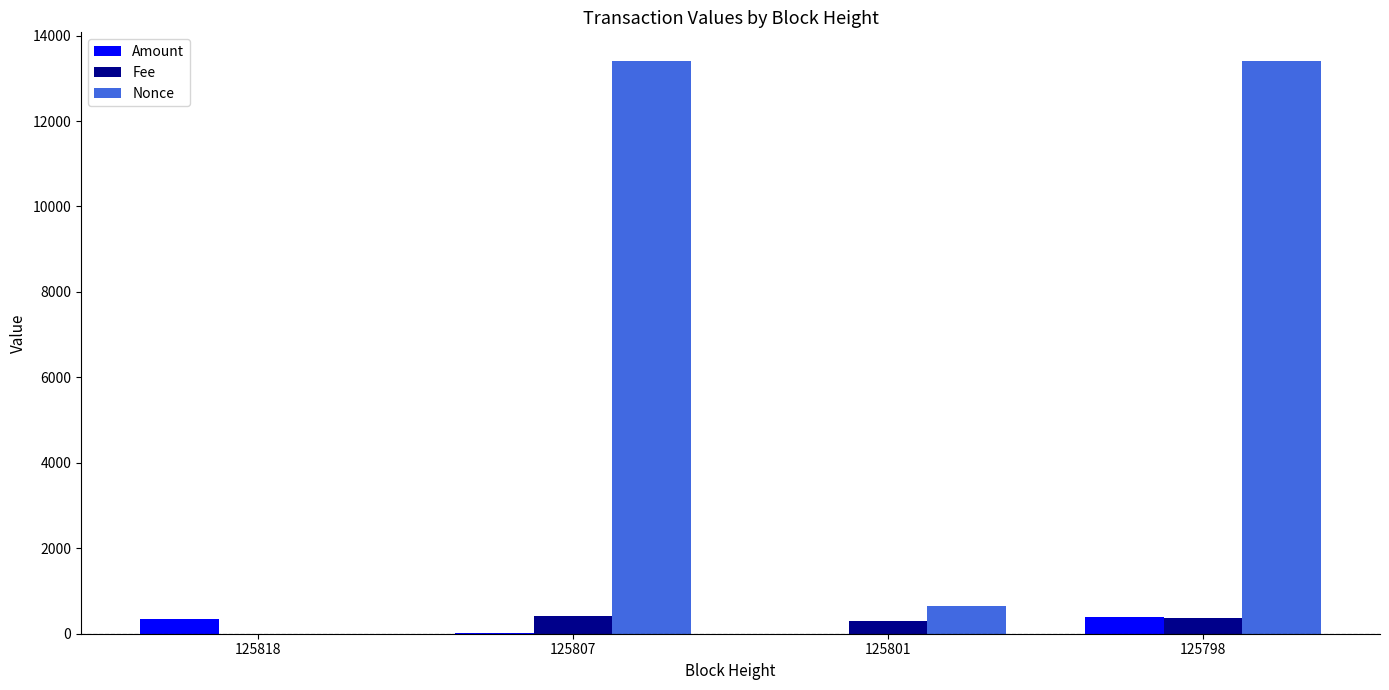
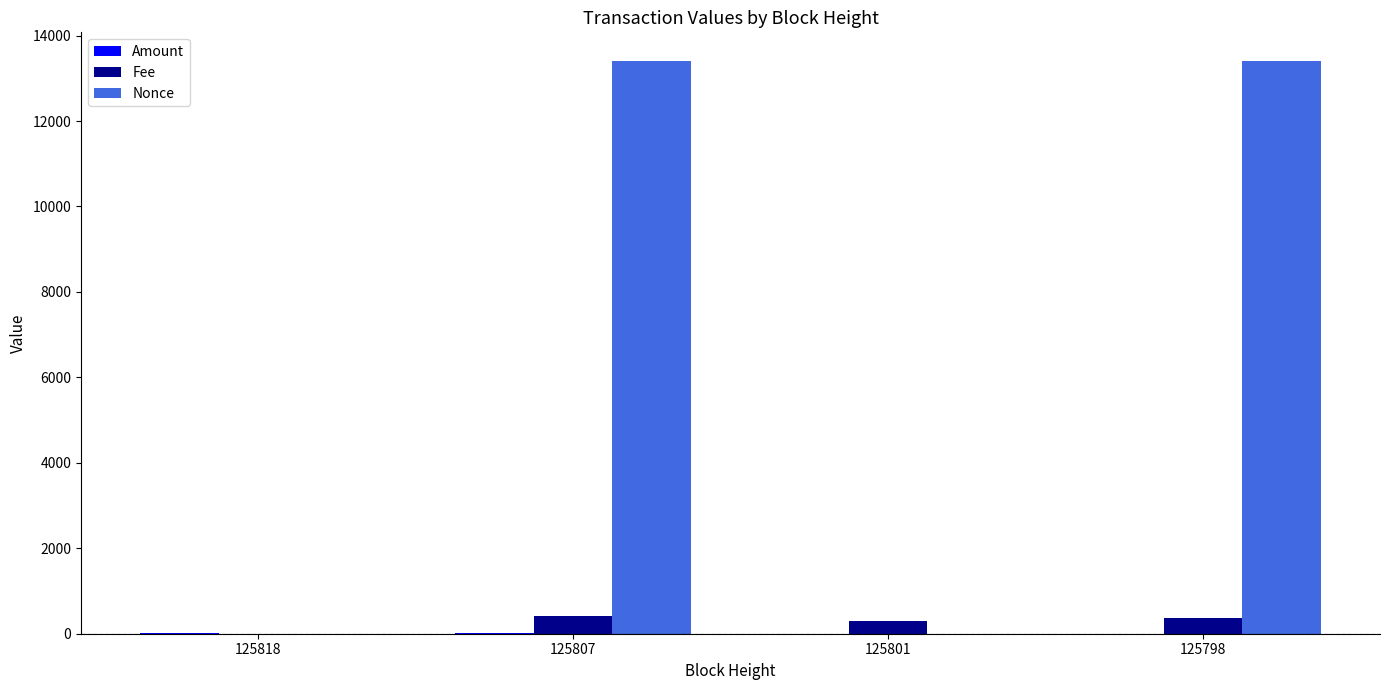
Amount, 125818: 300 -> 0
Nonce, 125801: 700 -> 0
Amount, 125798: 400 -> 0
